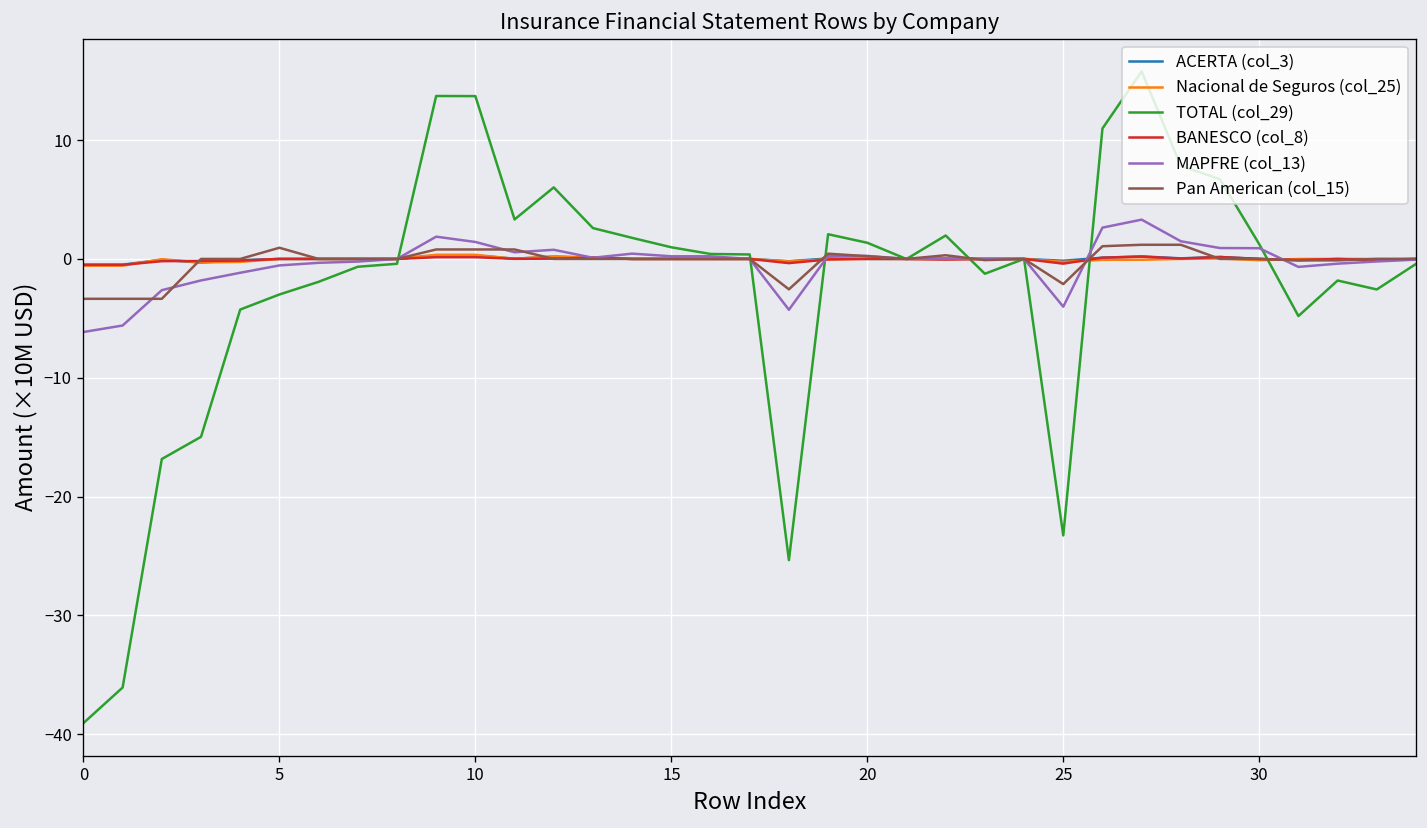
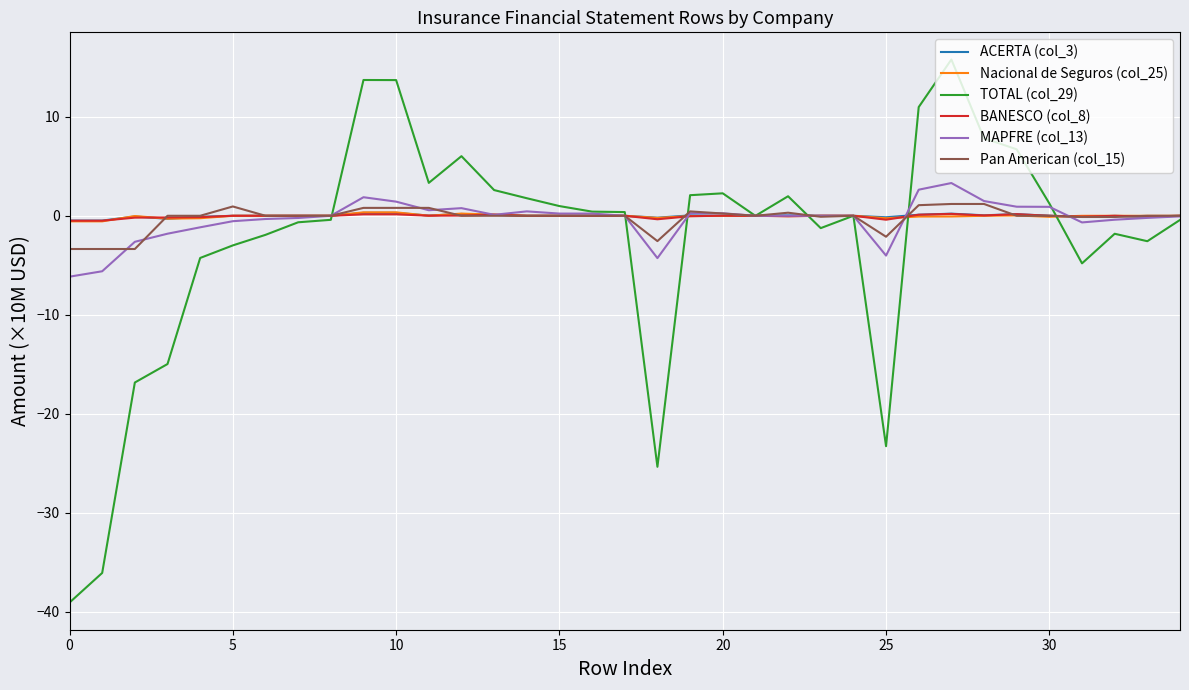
TOTAL (col_29), 20: 1 -> 2
